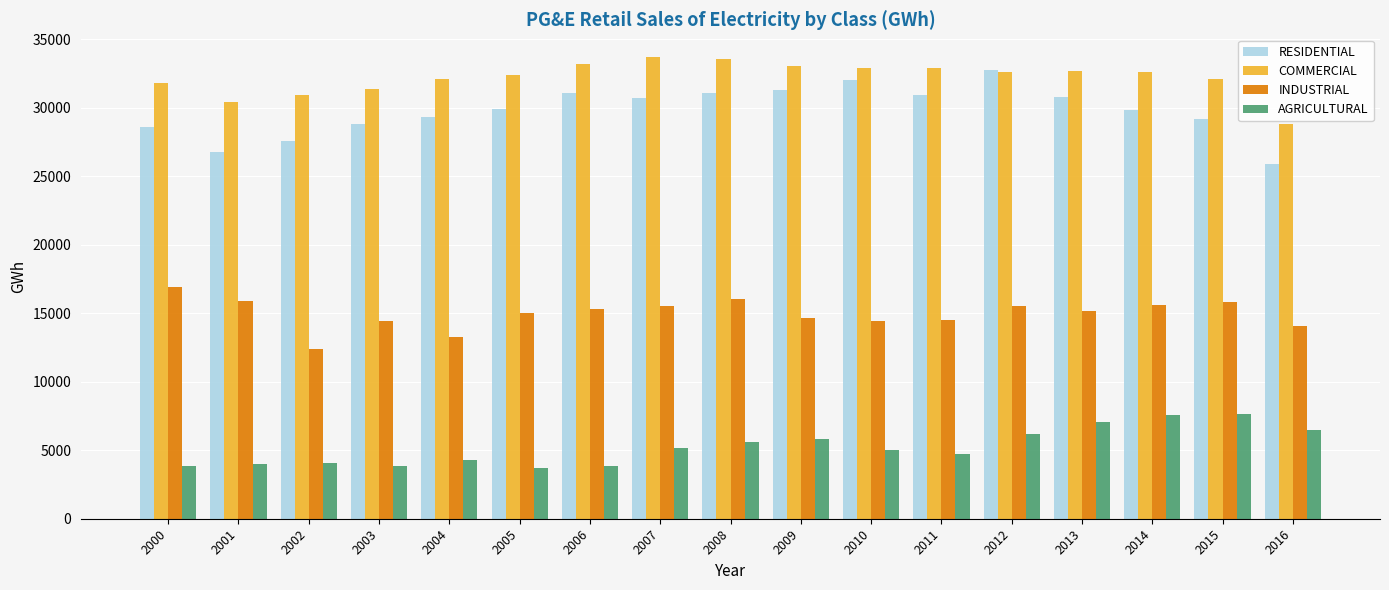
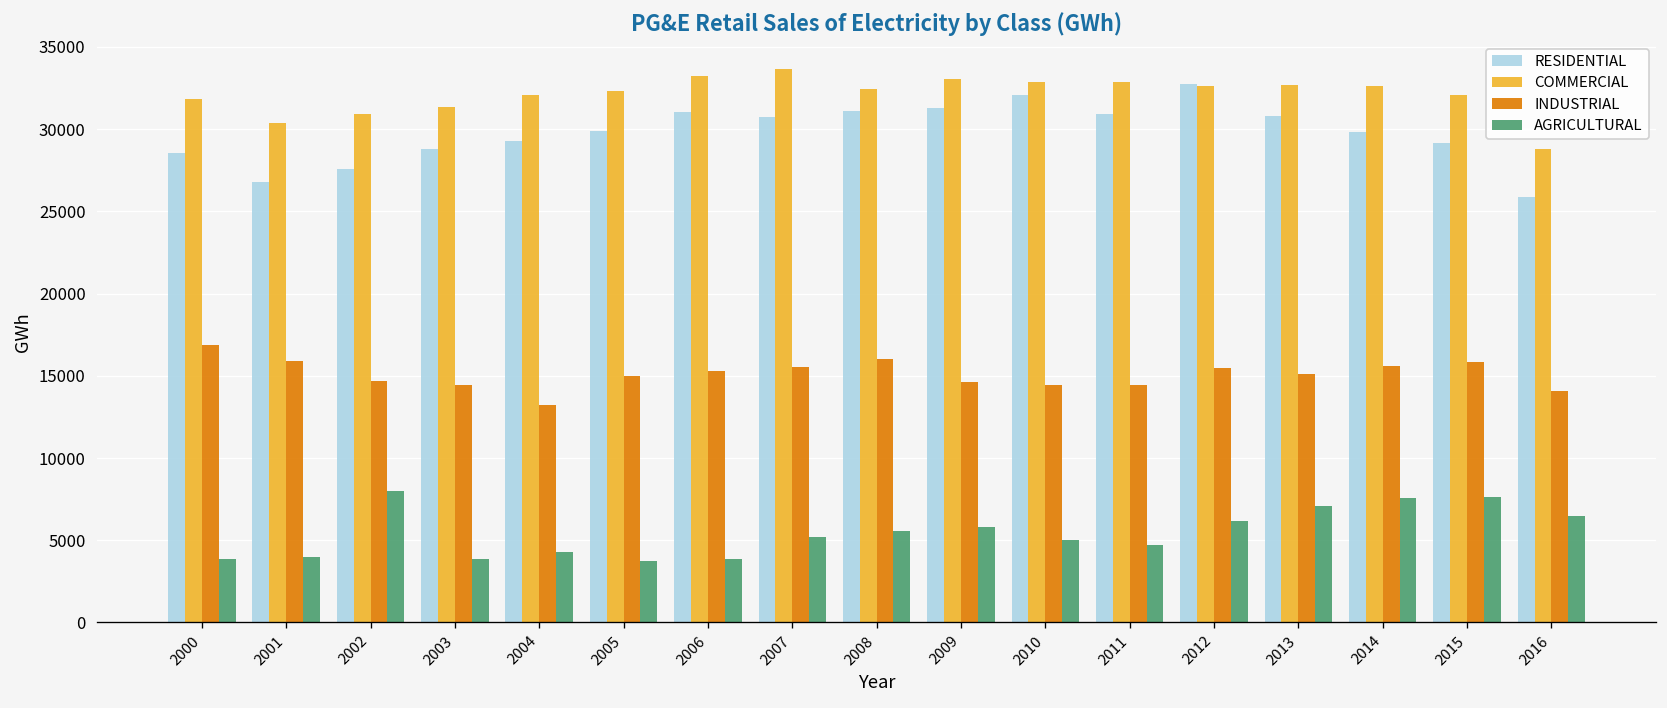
INDUSTRIAL, 2002: 12400 -> 14700
AGRICULTURAL, 2002: 4100 -> 8000
COMMERCIAL, 2008: 33500 -> 32500
